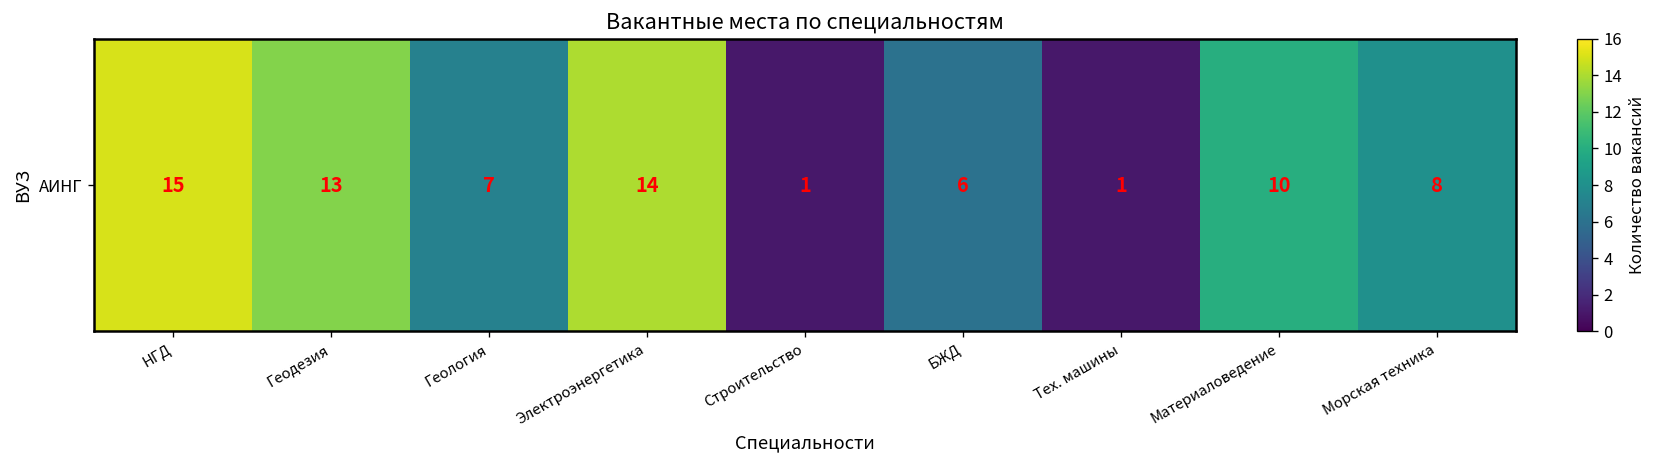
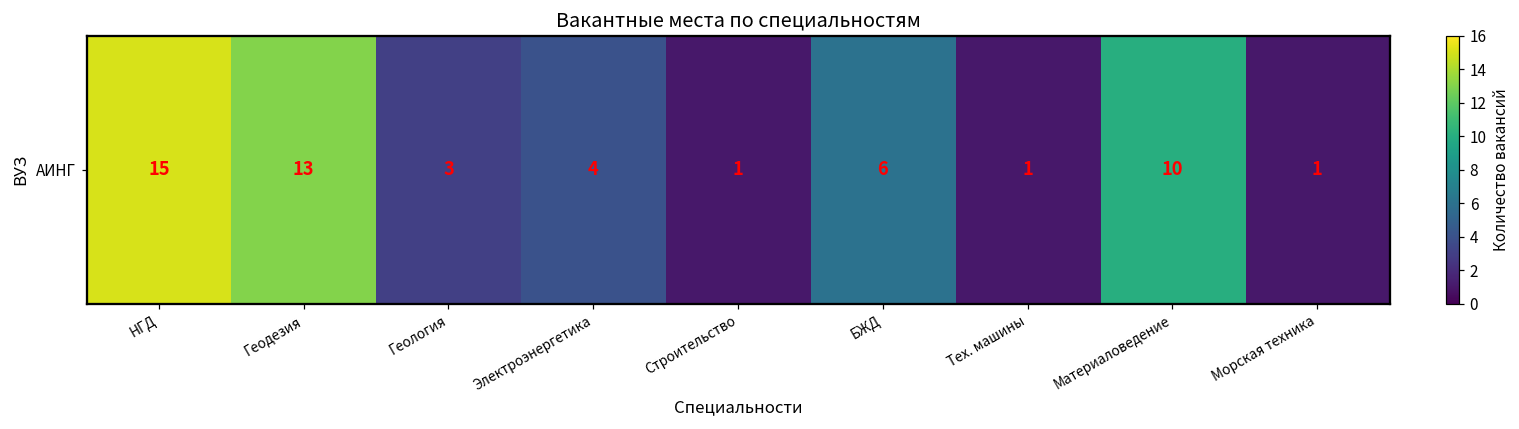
АИНГ, Геология: 7 -> 3
АИНГ, Электроэнергетика: 14 -> 4
АИНГ, Морская техника: 8 -> 1
